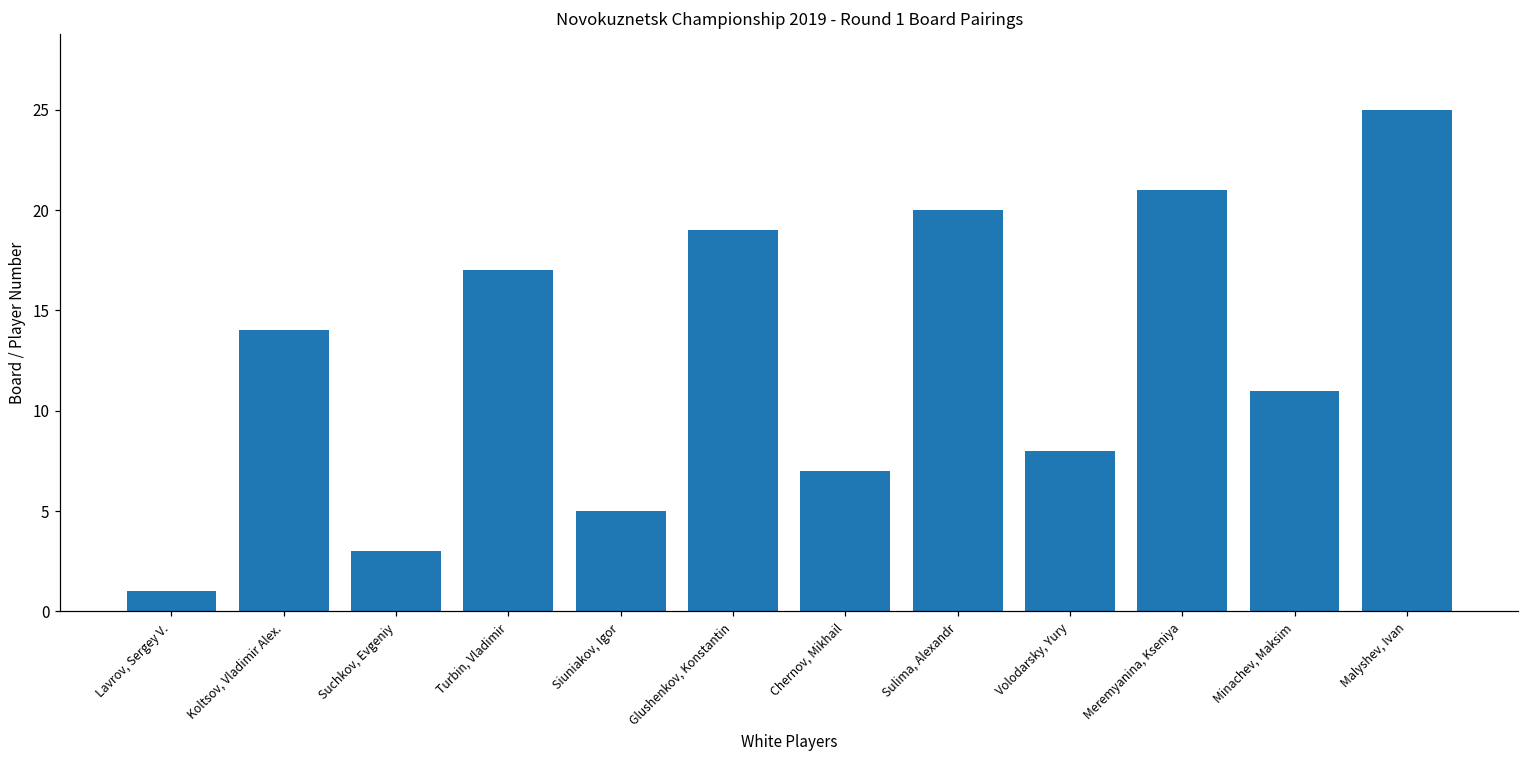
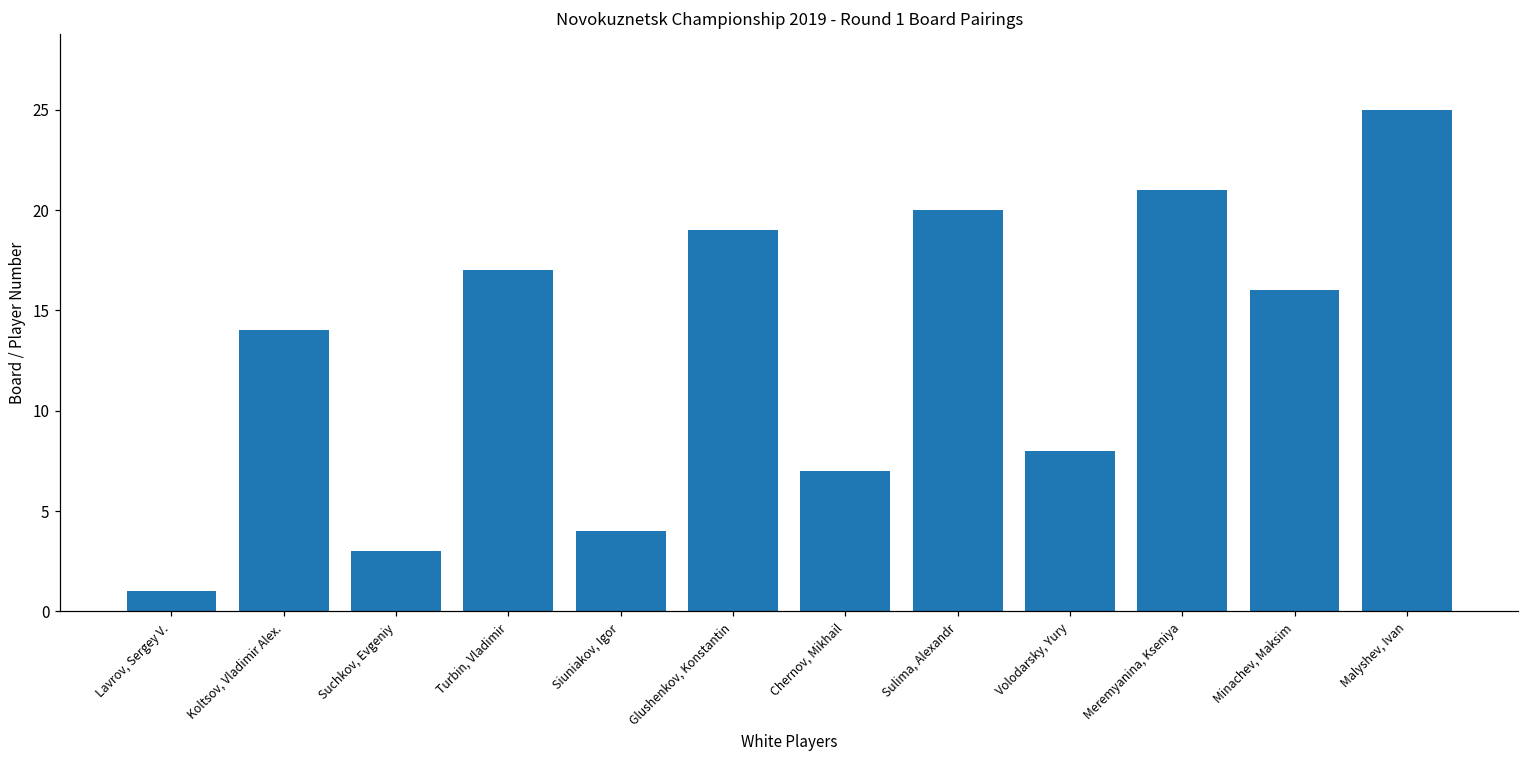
Siuniakov, Igor: 5 -> 4
Minachev, Maksim: 11 -> 16
